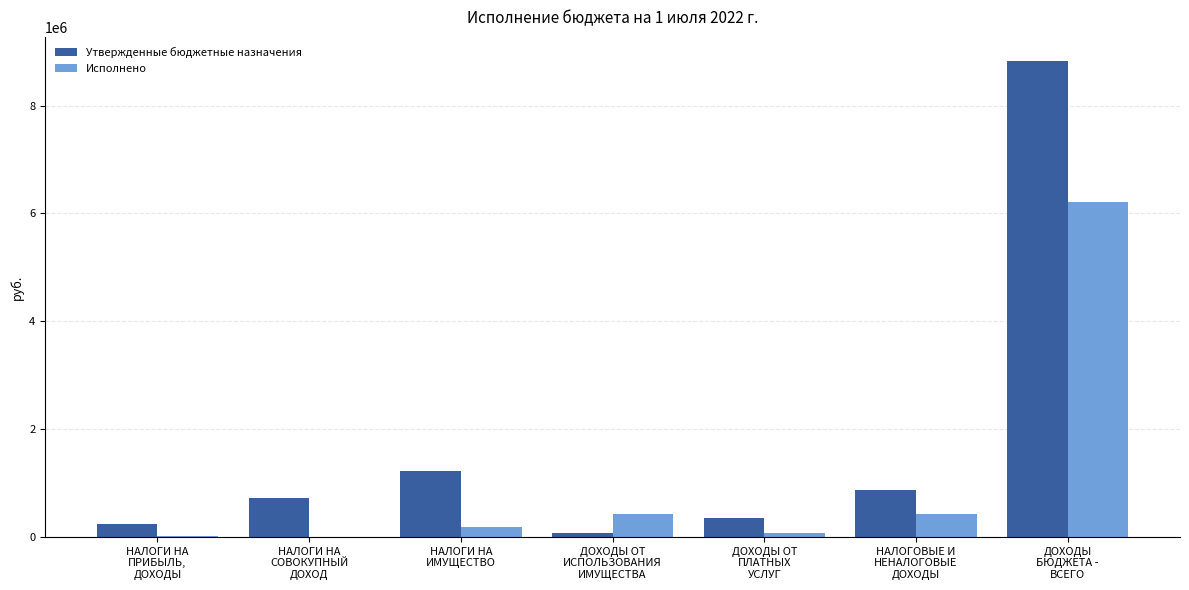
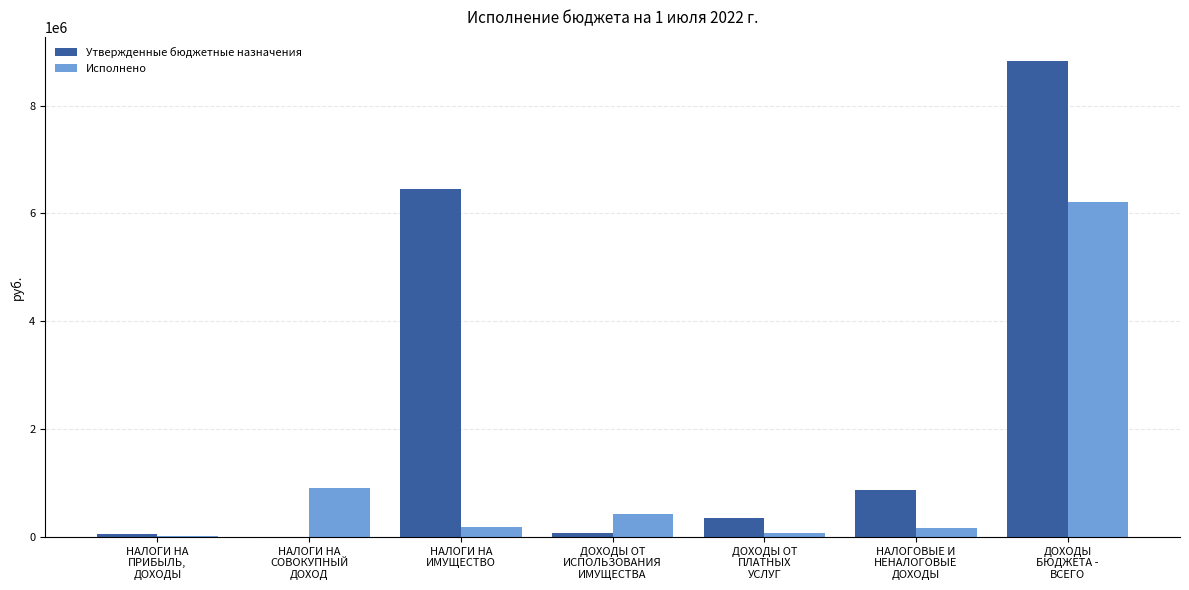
Утвержденные бюджетные назначения, НАЛОГИ НА ПРИБЫЛЬ, ДОХОДЫ: 200000 -> 100000
Утвержденные бюджетные назначения, НАЛОГИ НА СОВОКУПНЫЙ ДОХОД: 700000 -> 0
Исполнено, НАЛОГИ НА СОВОКУПНЫЙ ДОХОД: 0 -> 900000
Утвержденные бюджетные назначения, НАЛОГИ НА ИМУЩЕСТВО: 1200000 -> 6500000
Исполнено, НАЛОГОВЫЕ И НЕНАЛОГОВЫЕ ДОХОДЫ: 400000 -> 200000
